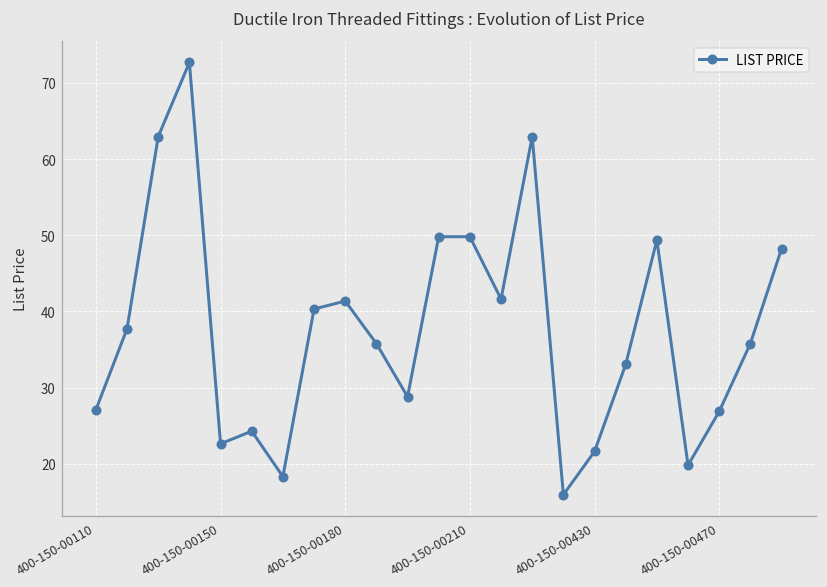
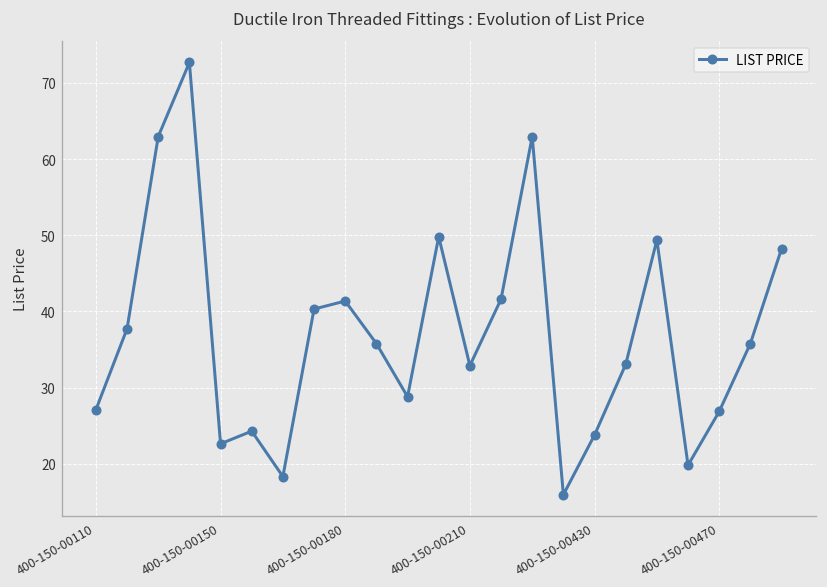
400-150-00210: 50 -> 33
400-150-00430: 22 -> 24
